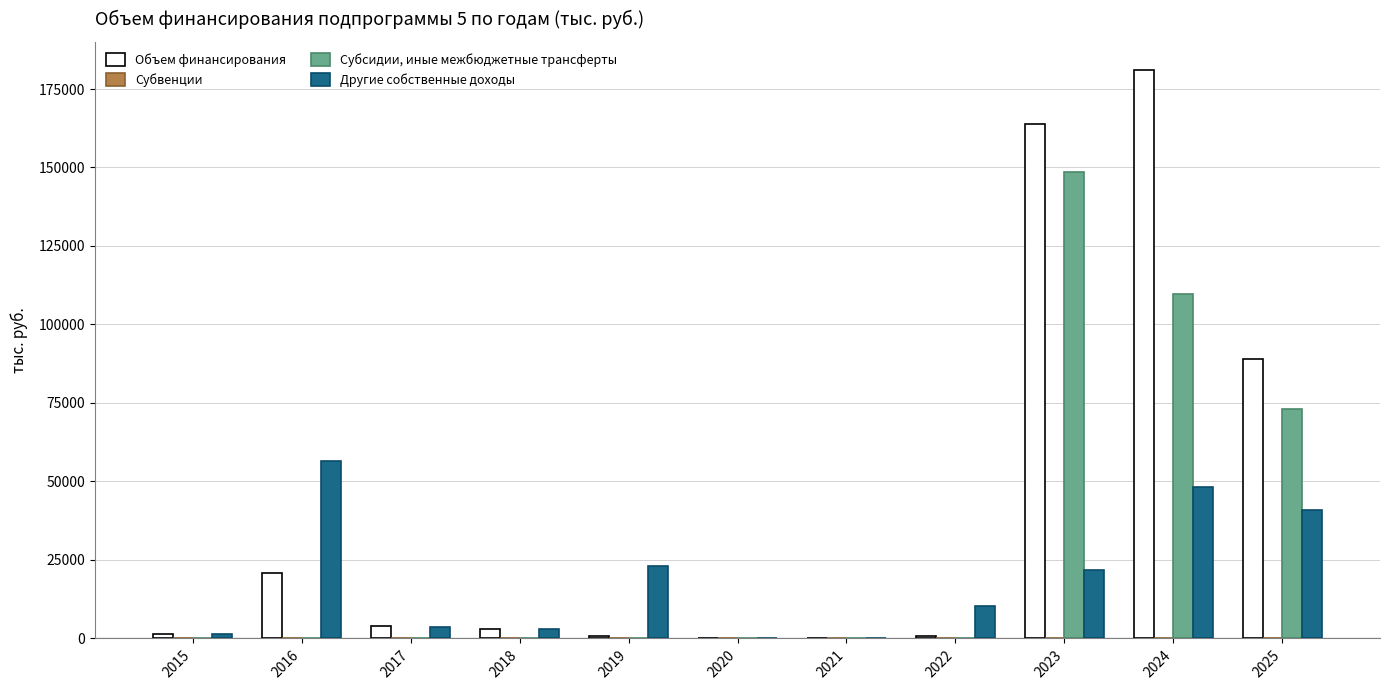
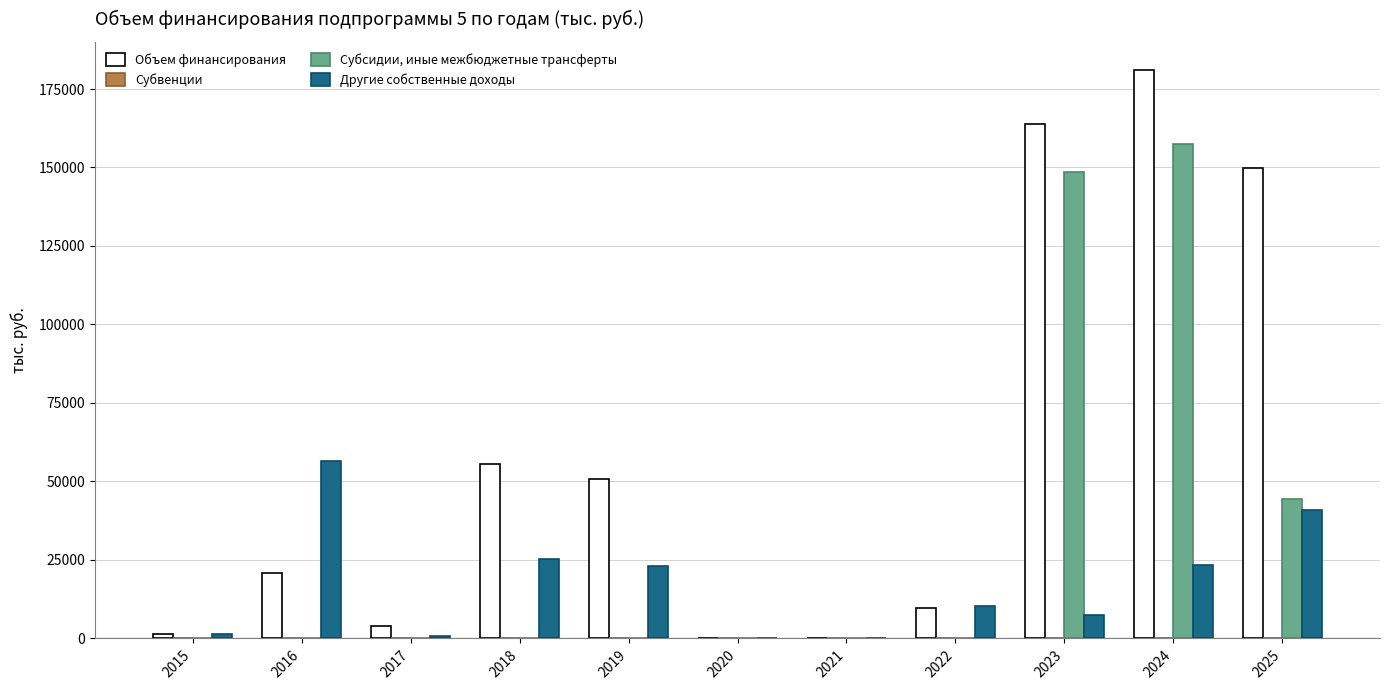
Другие собственные доходы, 2017: 4000 -> 1000
Объем финансирования, 2018: 3000 -> 56000
Другие собственные доходы, 2018: 3000 -> 25000
Объем финансирования, 2019: 1000 -> 51000
Объем финансирования, 2022: 1000 -> 10000
Другие собственные доходы, 2023: 22000 -> 7000
Субсидии, иные межбюджетные трансферты, 2024: 110000 -> 157000
Другие собственные доходы, 2024: 48000 -> 24000
Объем финансирования, 2025: 89000 -> 150000
Субсидии, иные межбюджетные трансферты, 2025: 73000 -> 44000
